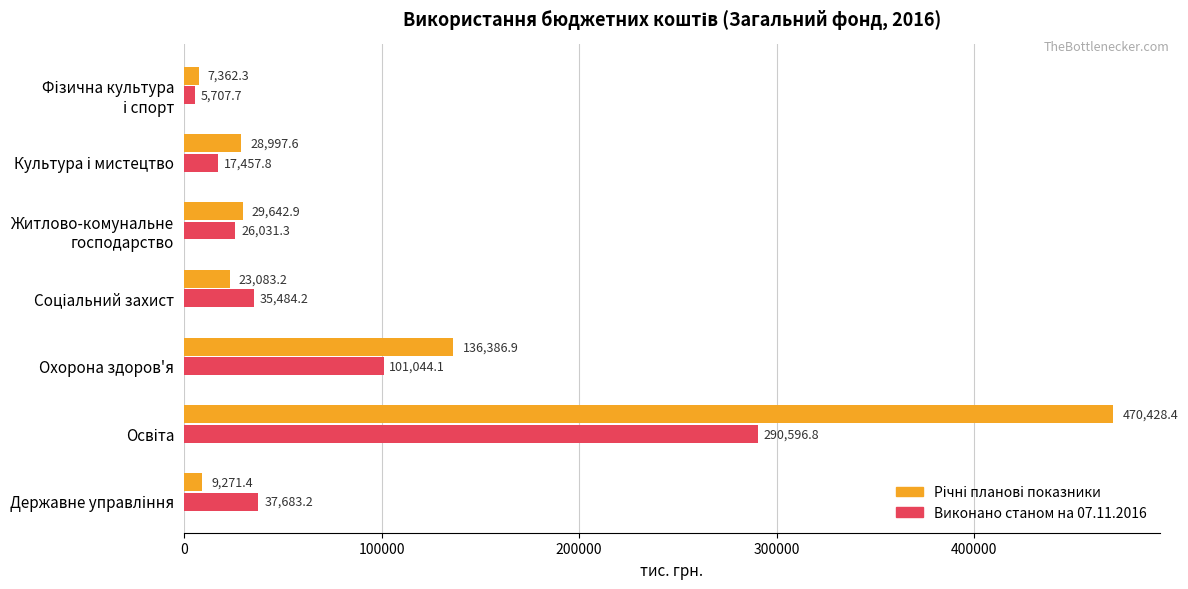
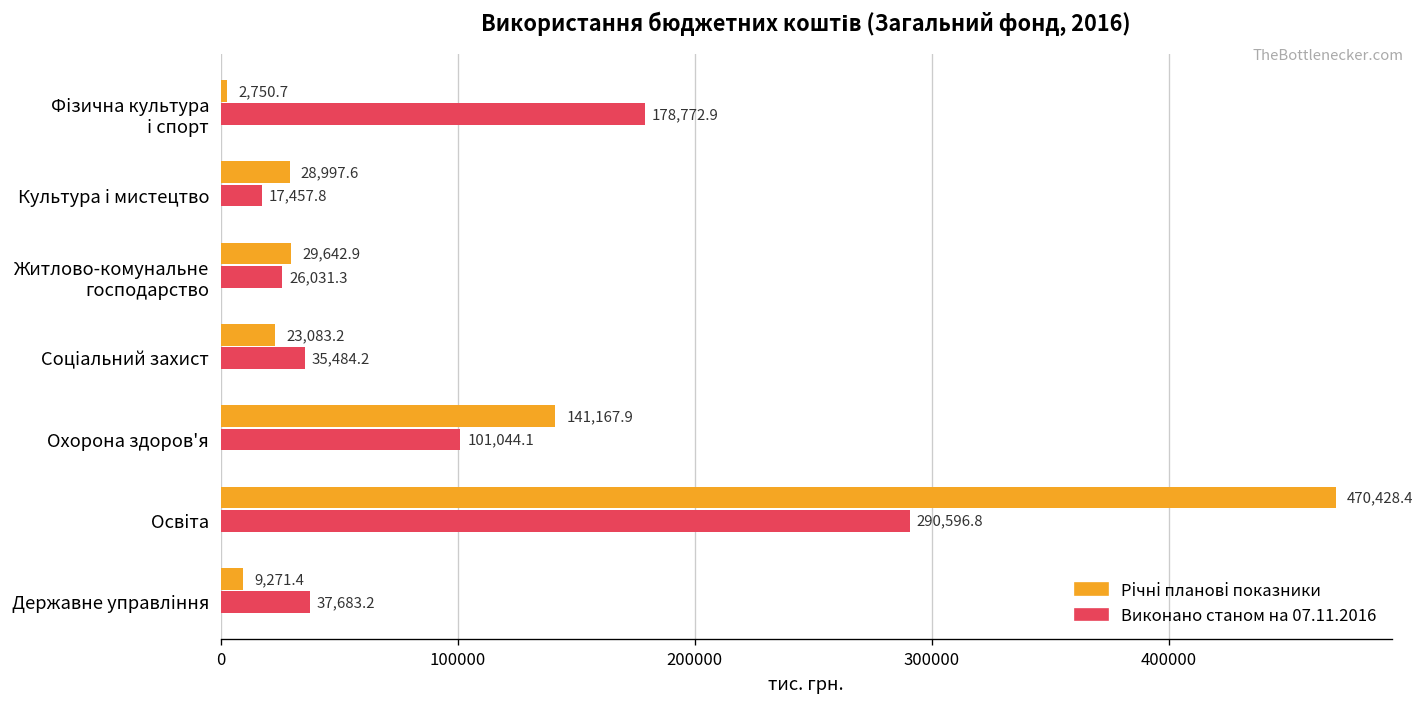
Річні планові показники, Фізична культура і спорт: 7,362.3 -> 2,750.7
Виконано станом на 07.11.2016, Фізична культура і спорт: 5,707.7 -> 178,772.9
Річні планові показники, Охорона здоров'я: 136,386.9 -> 141,167.9
